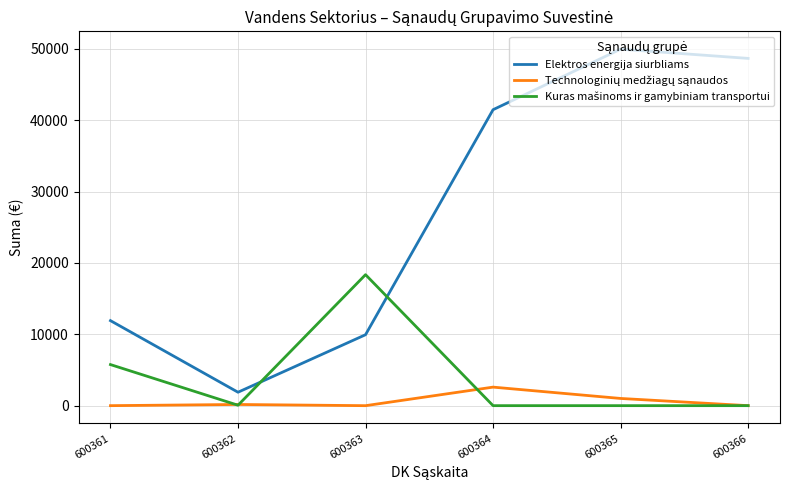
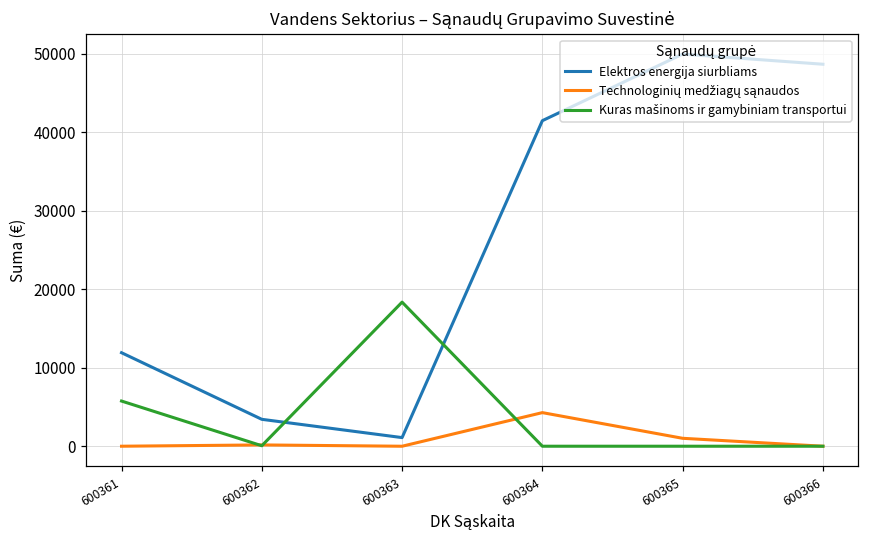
Elektros energija siurbliams, 600362: 2000 -> 3000
Elektros energija siurbliams, 600363: 10000 -> 1000
Technologinių medžiagų sąnaudos, 600364: 3000 -> 4000
